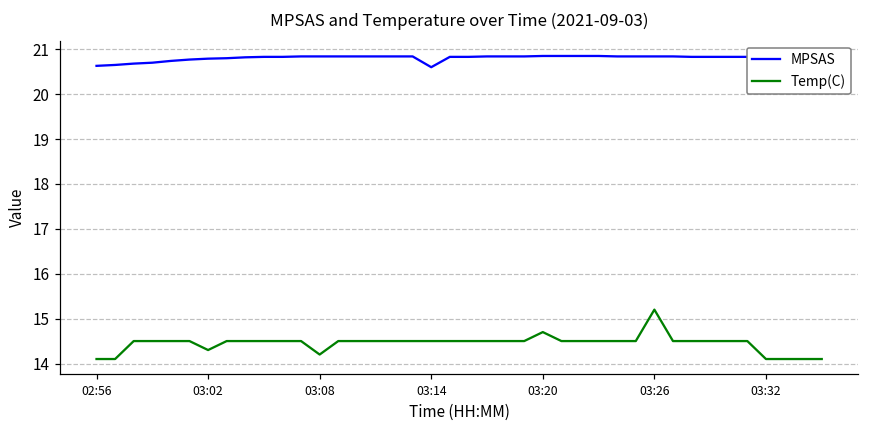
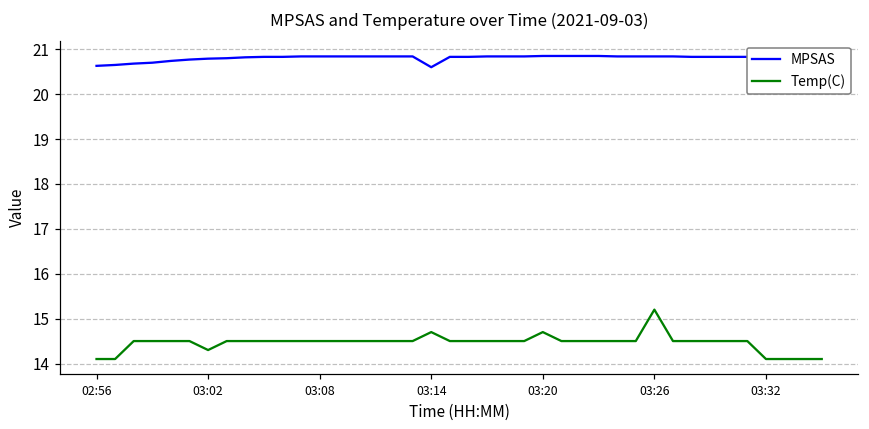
Temp(C), 03:08: 14.2 -> 14.5
Temp(C), 03:14: 14.5 -> 14.7
